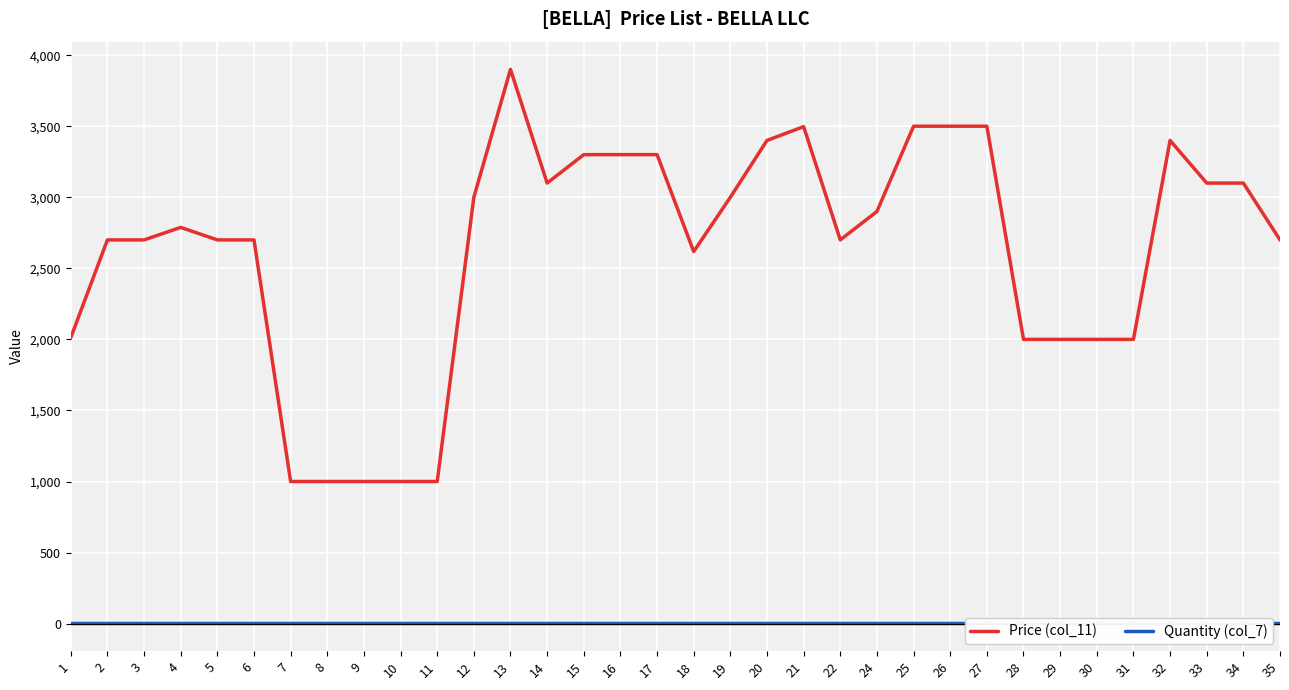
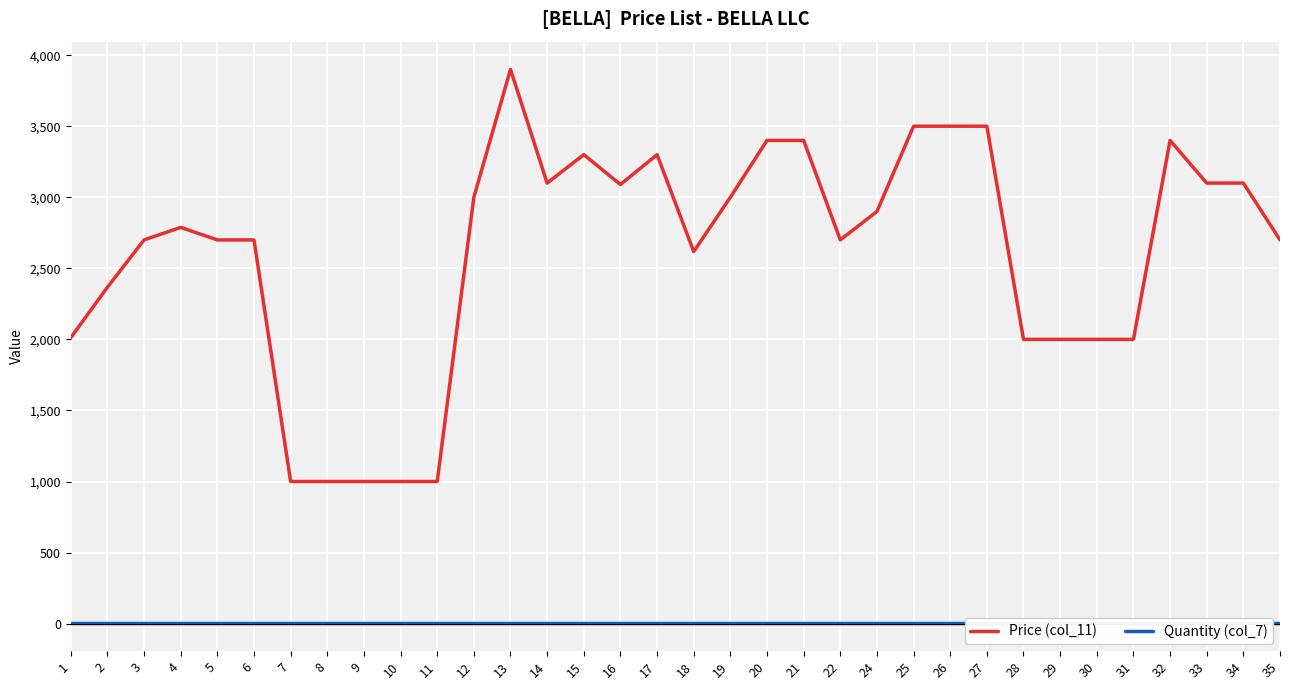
Price (col_11), 2: 2,700 -> 2,370
Price (col_11), 16: 3,300 -> 3,090
Price (col_11), 21: 3,500 -> 3,400
